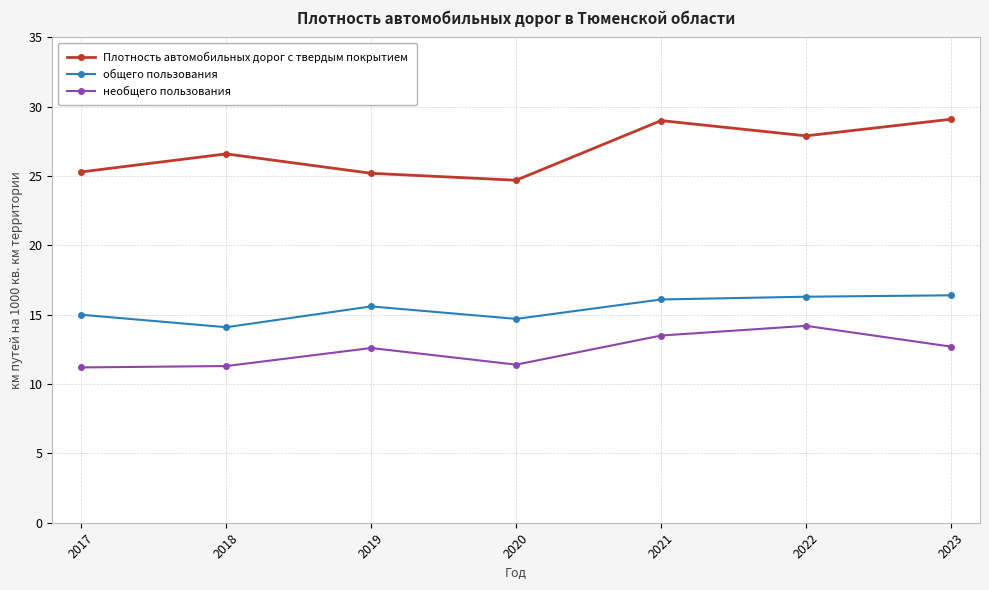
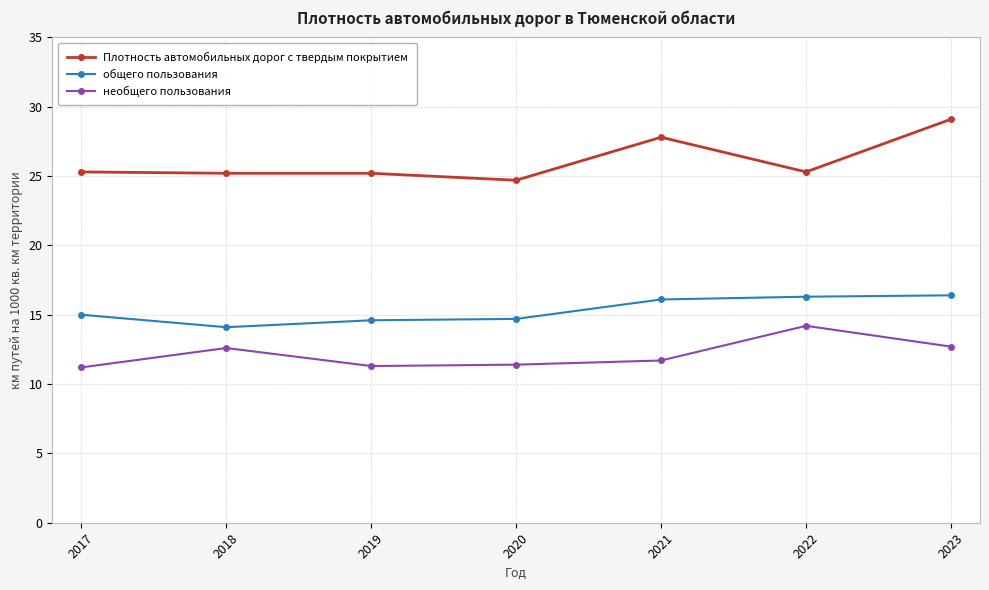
Плотность автомобильных дорог с твердым покрытием, 2018: 26.6 -> 25.2
необщего пользования, 2018: 11.3 -> 12.6
общего пользования, 2019: 15.6 -> 14.6
необщего пользования, 2019: 12.6 -> 11.3
Плотность автомобильных дорог с твердым покрытием, 2021: 29.0 -> 27.8
необщего пользования, 2021: 13.5 -> 11.7
Плотность автомобильных дорог с твердым покрытием, 2022: 27.9 -> 25.3
